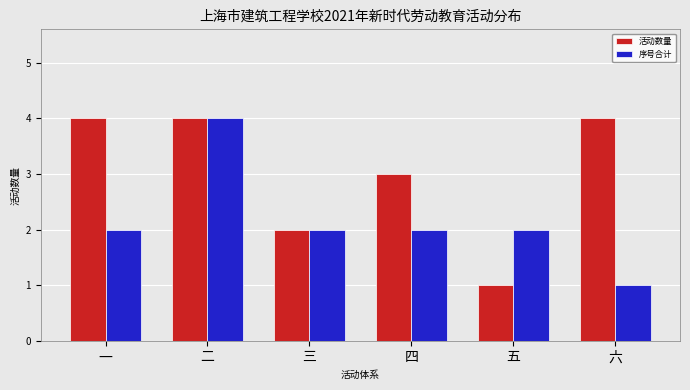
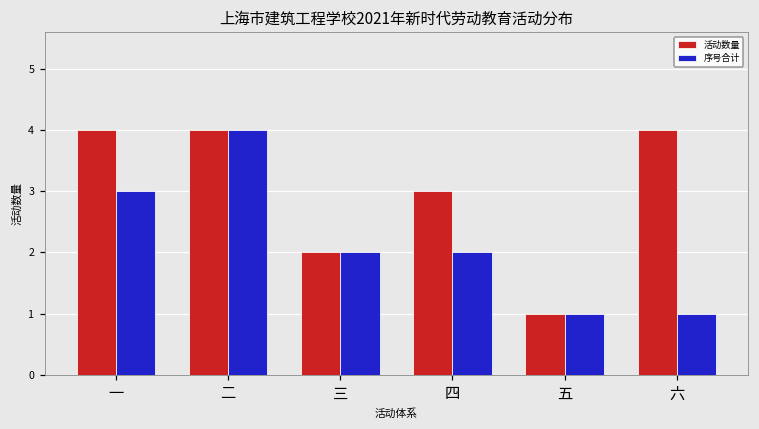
序号合计, 一: 2 -> 3
序号合计, 五: 2 -> 1
